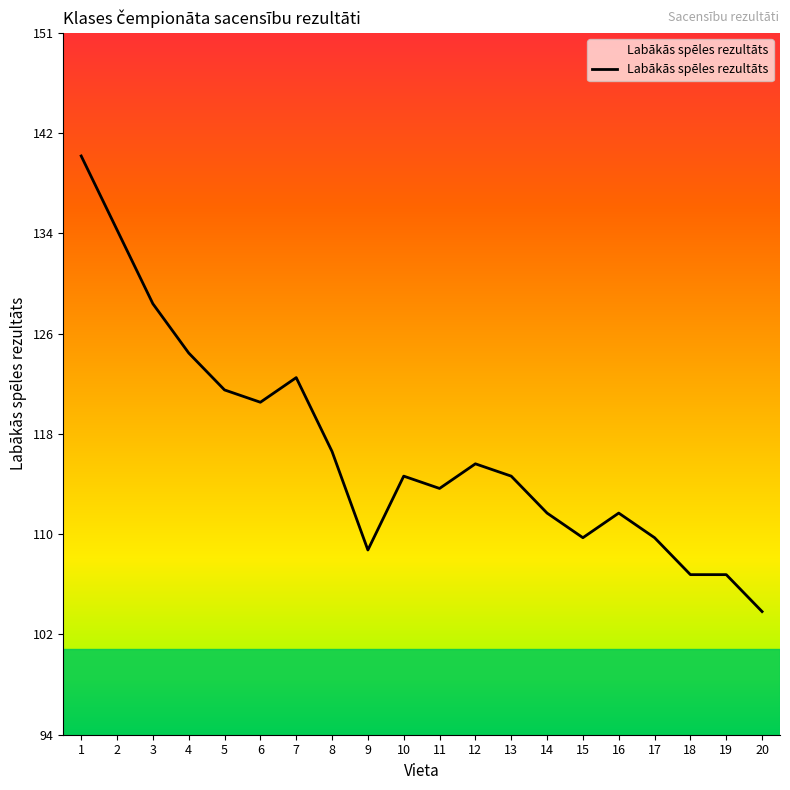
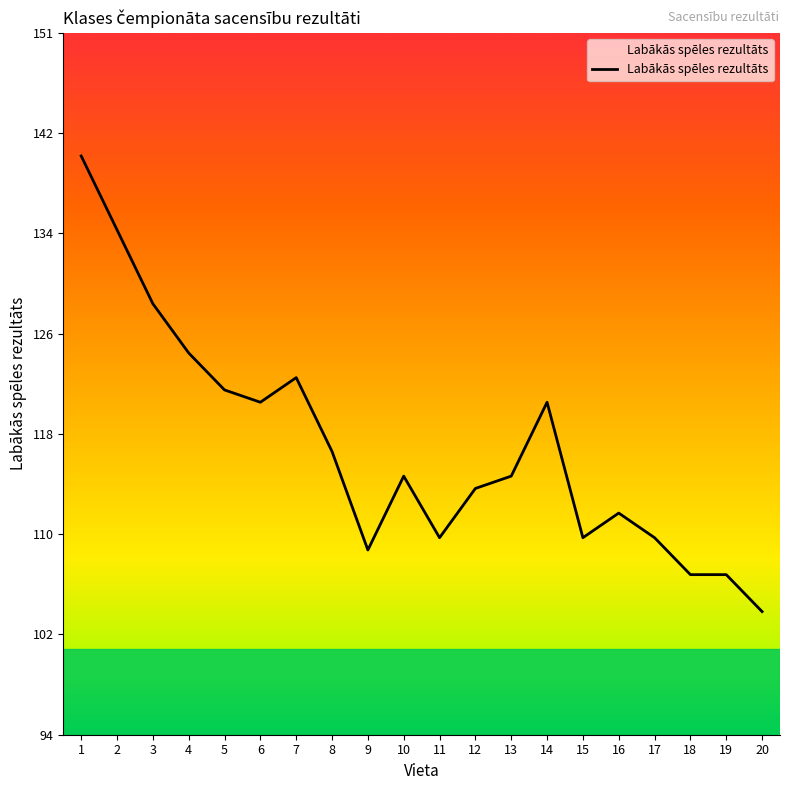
11: 114 -> 110
12: 116 -> 114
14: 112 -> 121
